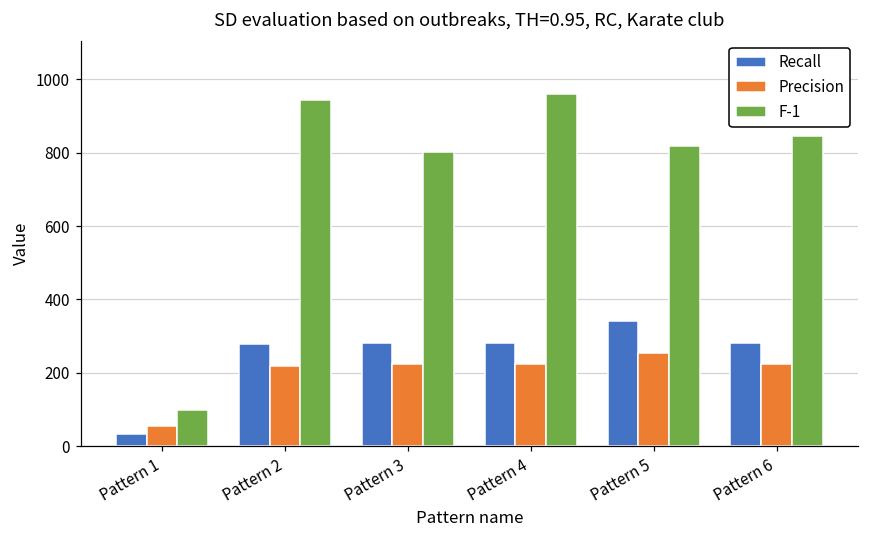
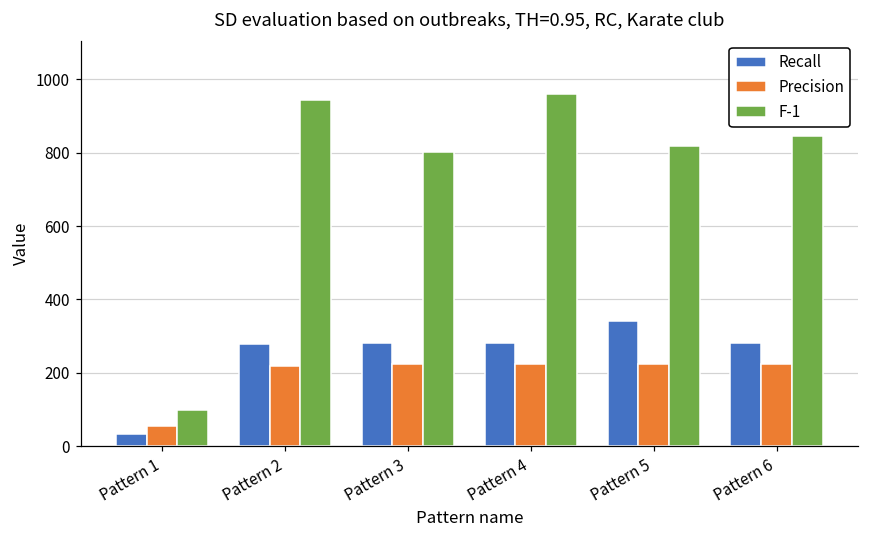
Precision, Pattern 5: 250 -> 220
